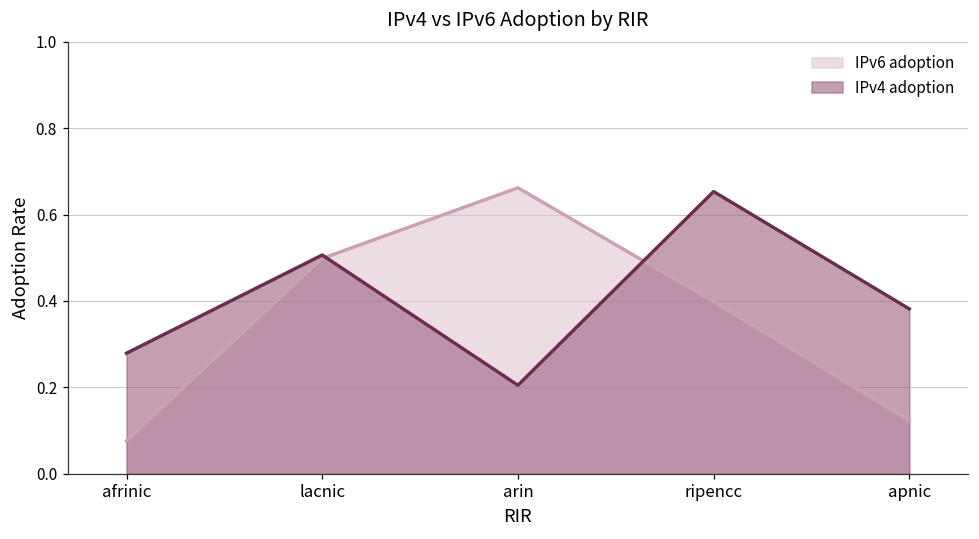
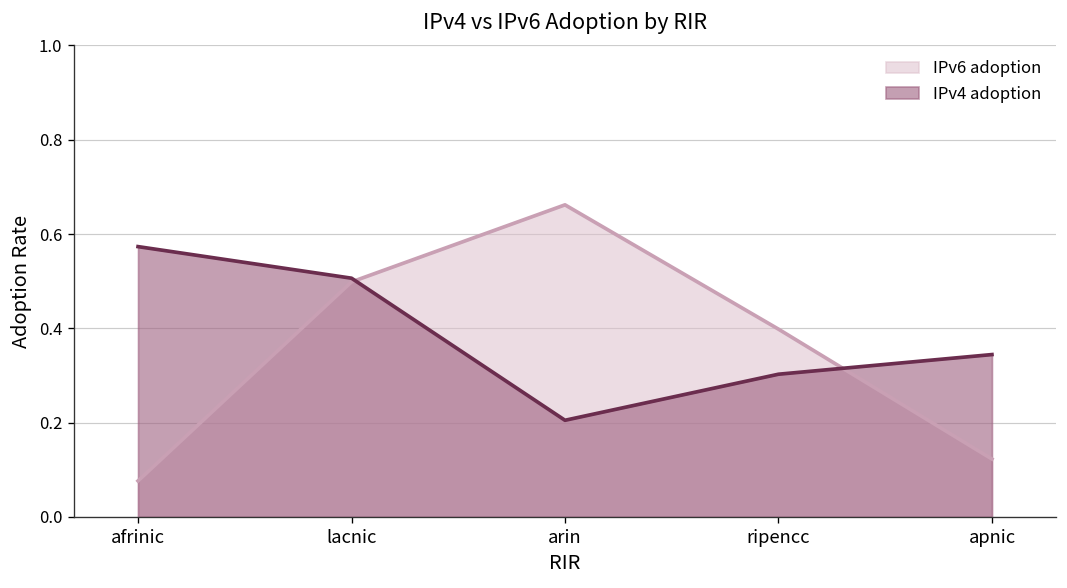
IPv4 adoption, afrinic: 0.28 -> 0.57
IPv4 adoption, ripencc: 0.65 -> 0.30
IPv4 adoption, apnic: 0.38 -> 0.34
